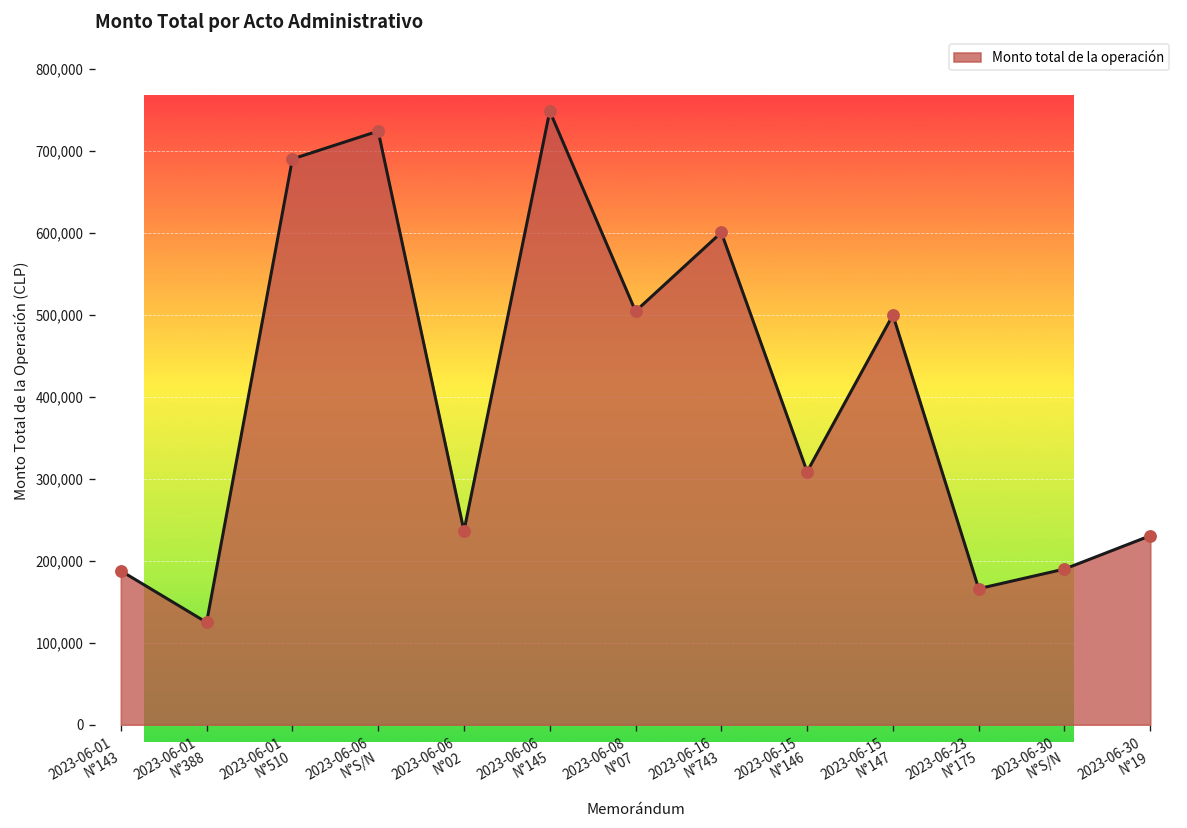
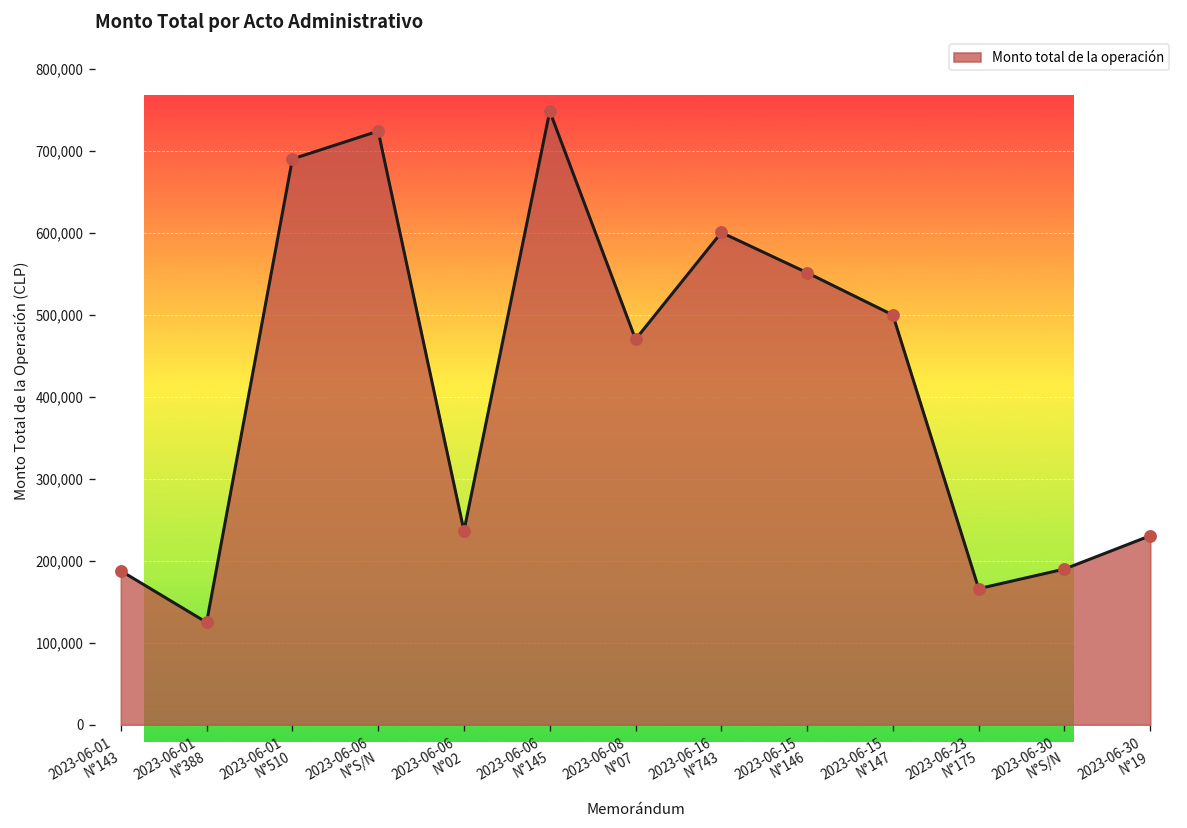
2023-06-08 N°07: 500,000 -> 470,000
2023-06-15 N°146: 310,000 -> 550,000
